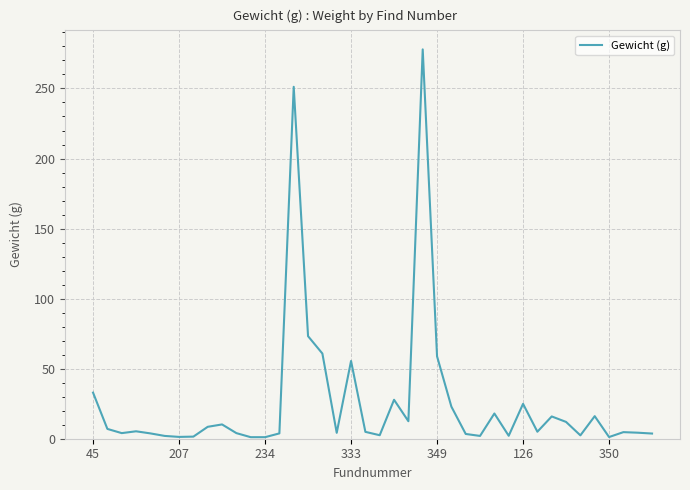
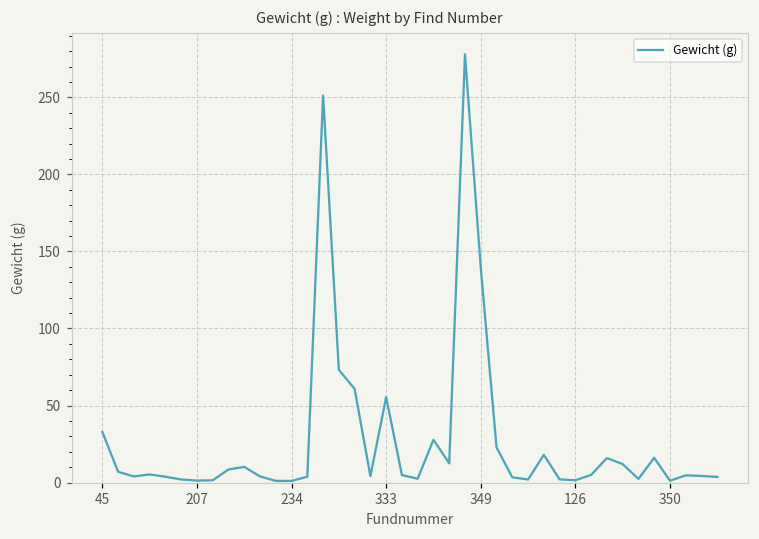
349: 59 -> 139
126: 25 -> 2
